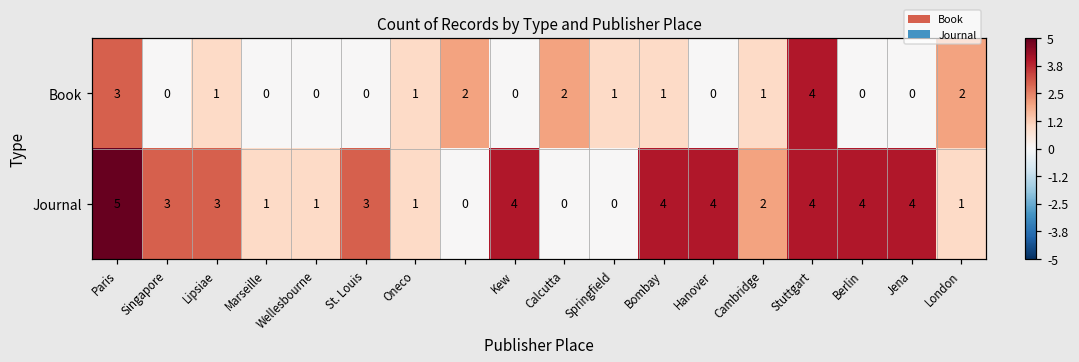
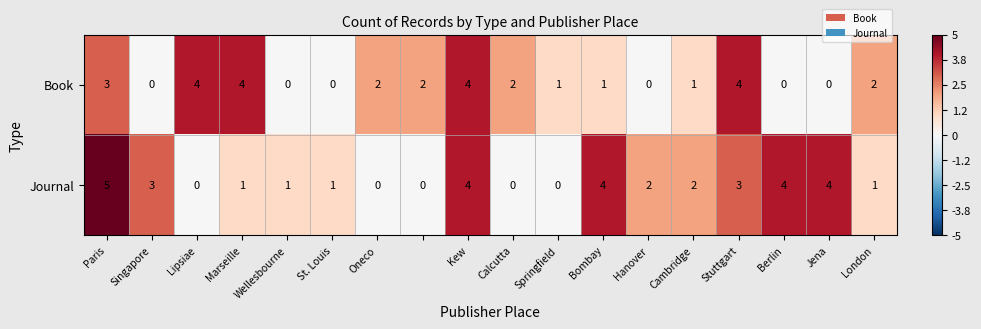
Book, Lipsiae: 1 -> 4
Book, Marseille: 0 -> 4
Book, Oneco: 1 -> 2
Book, Kew: 0 -> 4
Journal, Lipsiae: 3 -> 0
Journal, St. Louis: 3 -> 1
Journal, Oneco: 1 -> 0
Journal, Hanover: 4 -> 2
Journal, Stuttgart: 4 -> 3
